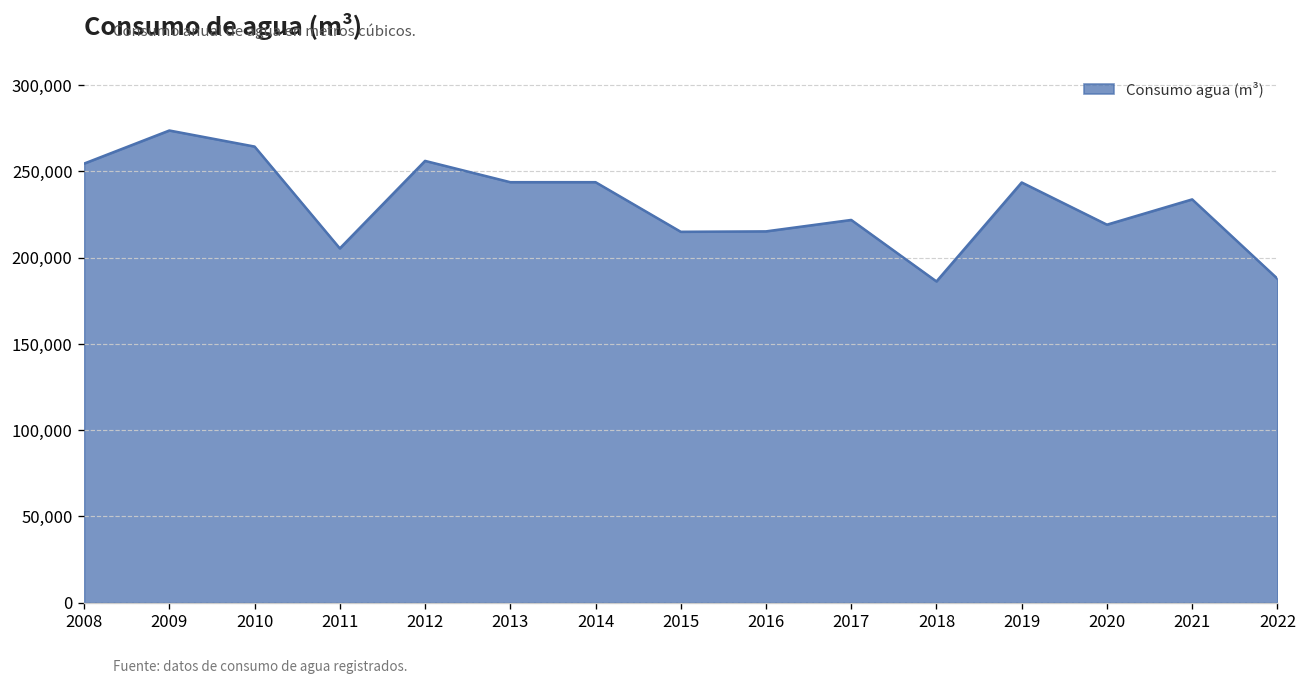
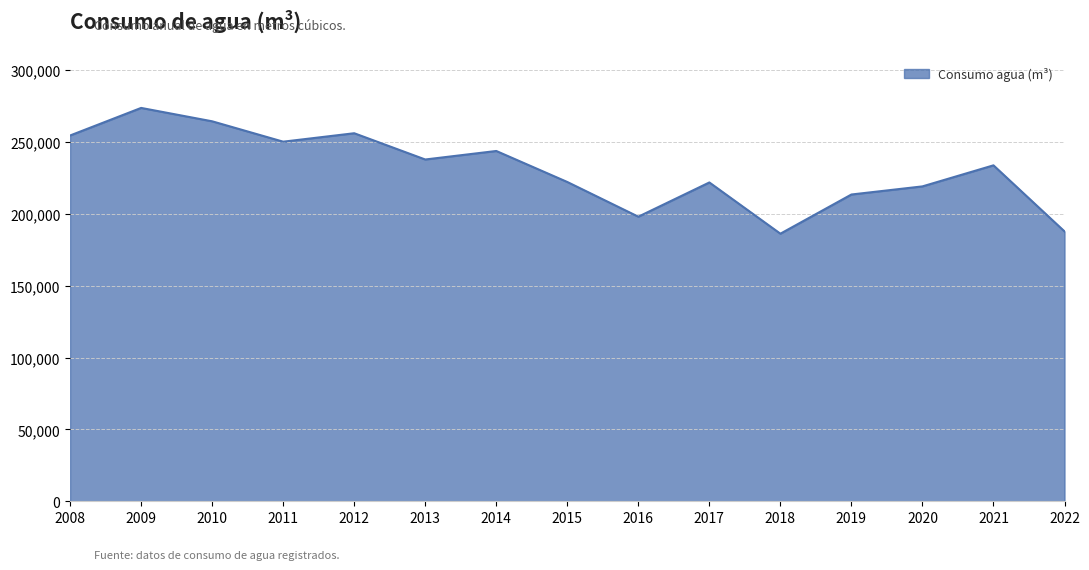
2011: 205,000 -> 250,000
2013: 244,000 -> 238,000
2015: 215,000 -> 222,000
2016: 215,000 -> 198,000
2019: 244,000 -> 213,000
